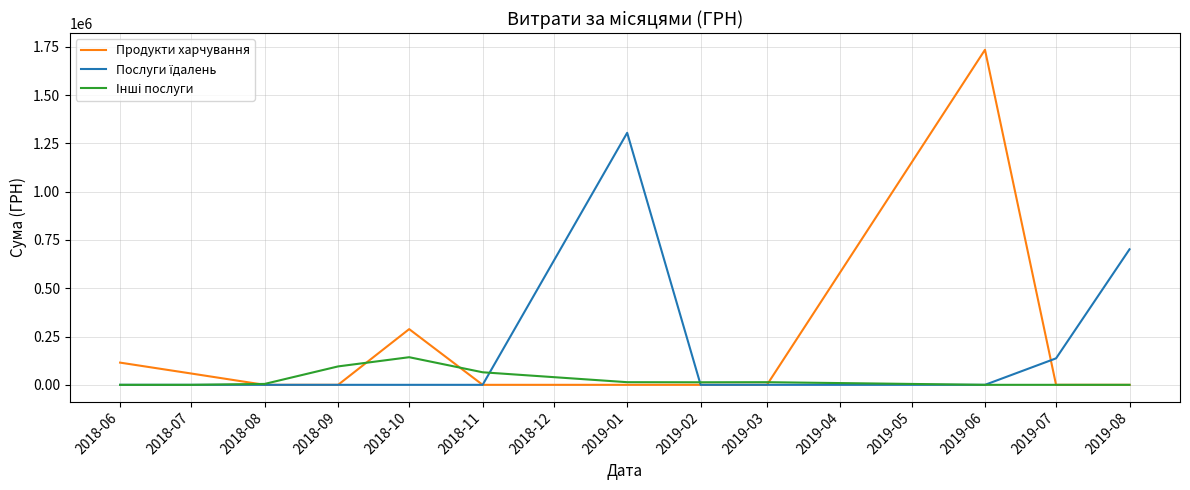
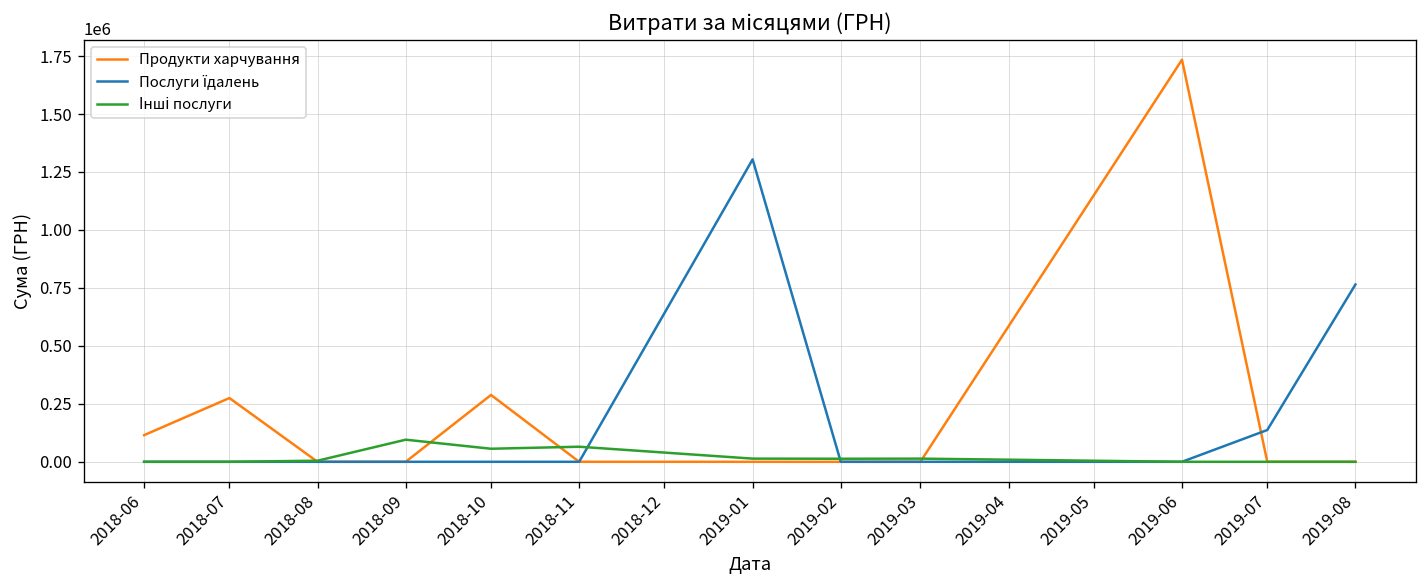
Продукти харчування, 2018-07: 60000 -> 270000
Інші послуги, 2018-10: 140000 -> 60000
Послуги їдалень, 2019-08: 700000 -> 760000
